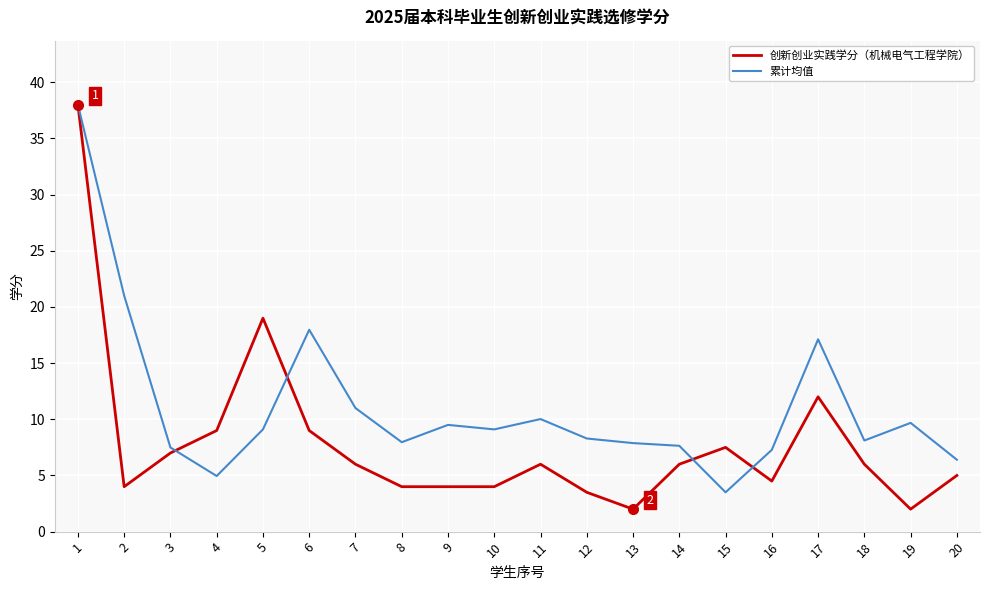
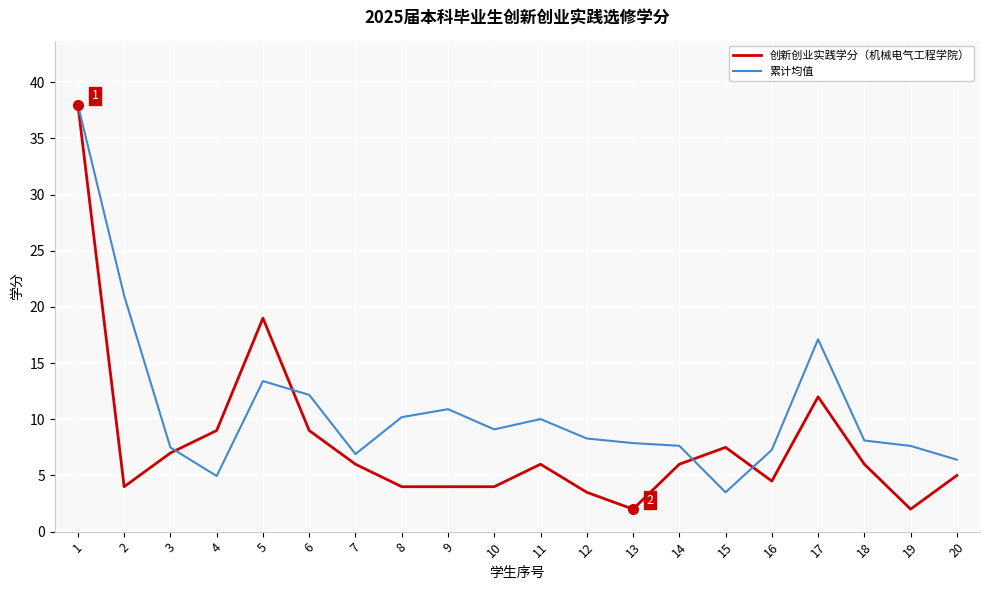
累计均值, 5: 9.1 -> 13.4
累计均值, 6: 18.0 -> 12.2
累计均值, 7: 11.0 -> 6.9
累计均值, 8: 8.0 -> 10.2
累计均值, 9: 9.5 -> 10.9
累计均值, 19: 9.7 -> 7.6
